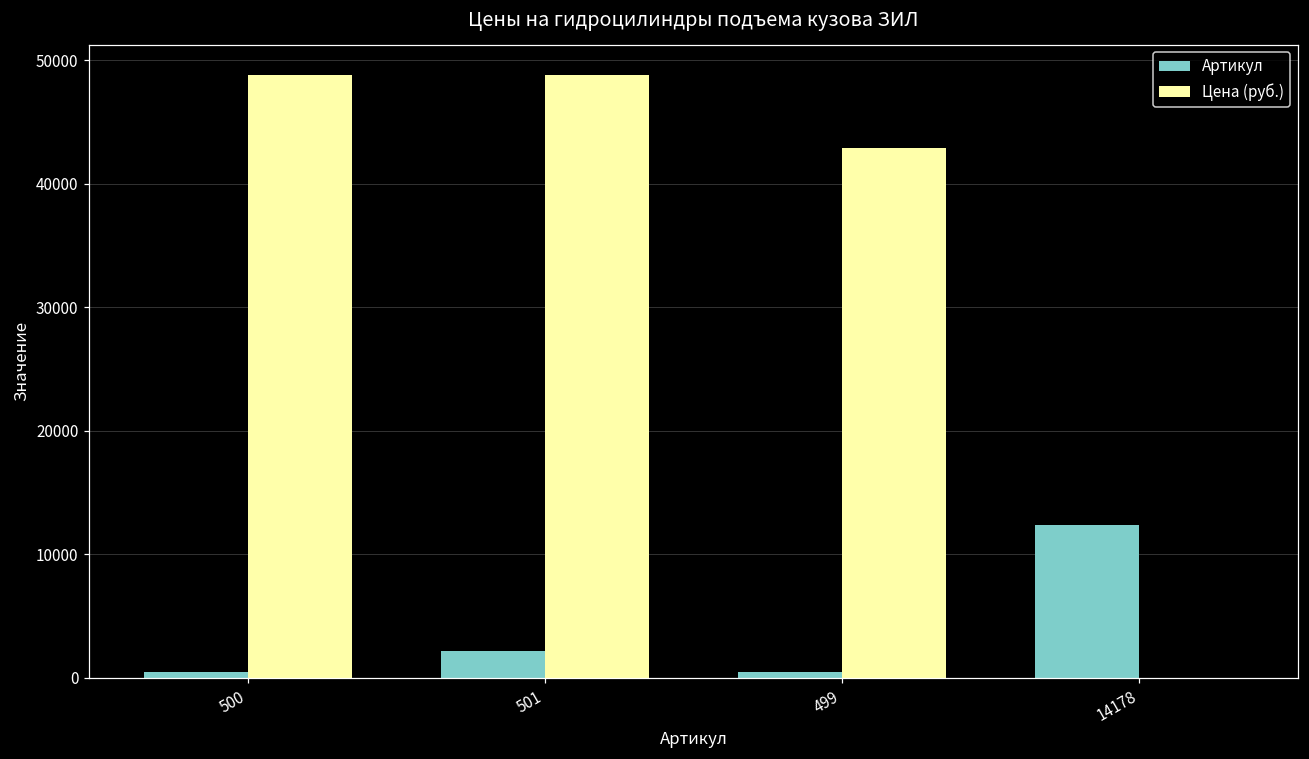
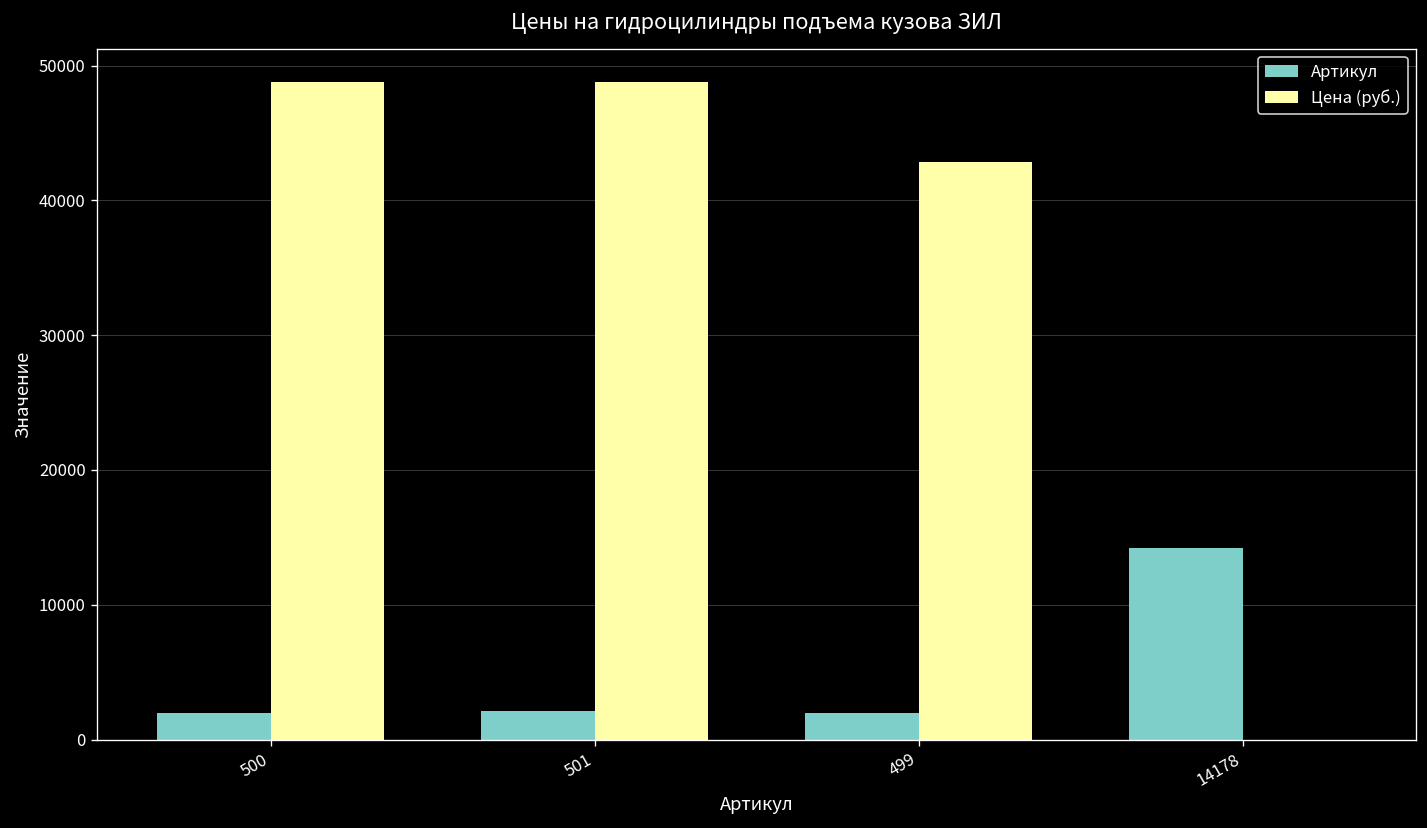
Артикул, 500: 500 -> 2000
Артикул, 499: 500 -> 2000
Артикул, 14178: 12400 -> 14200
